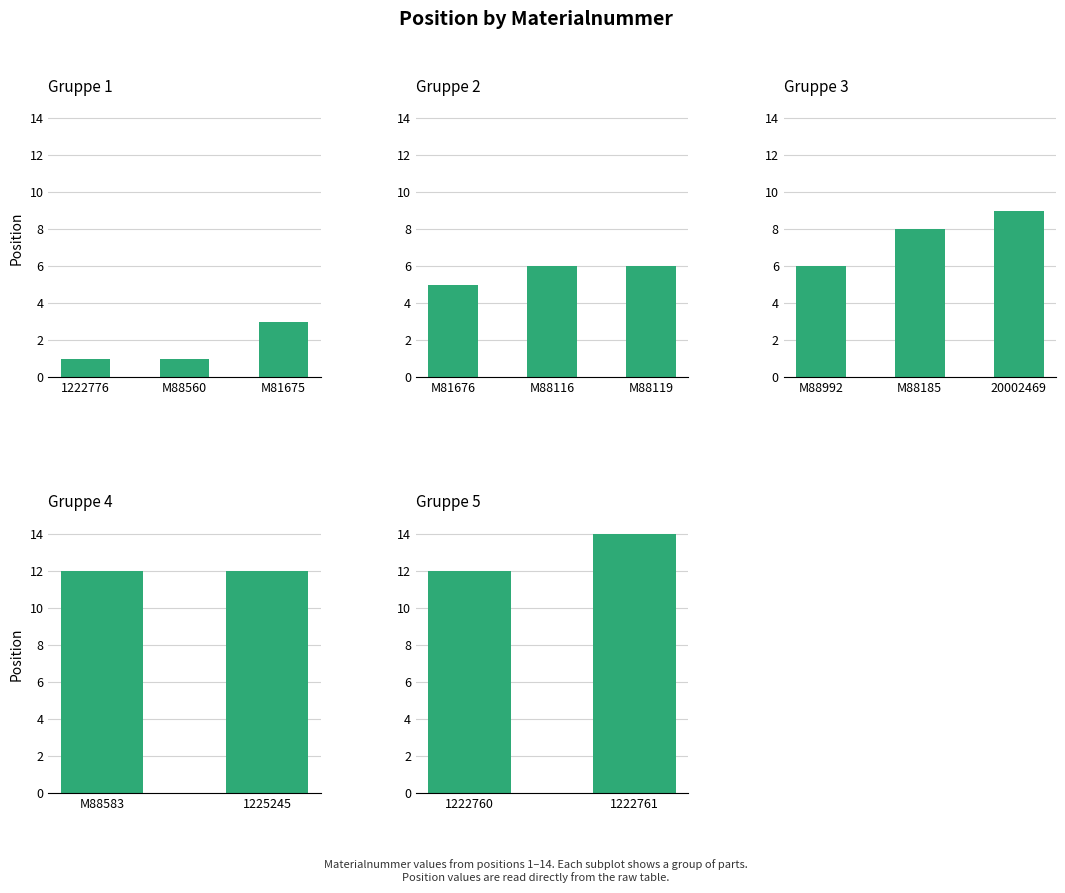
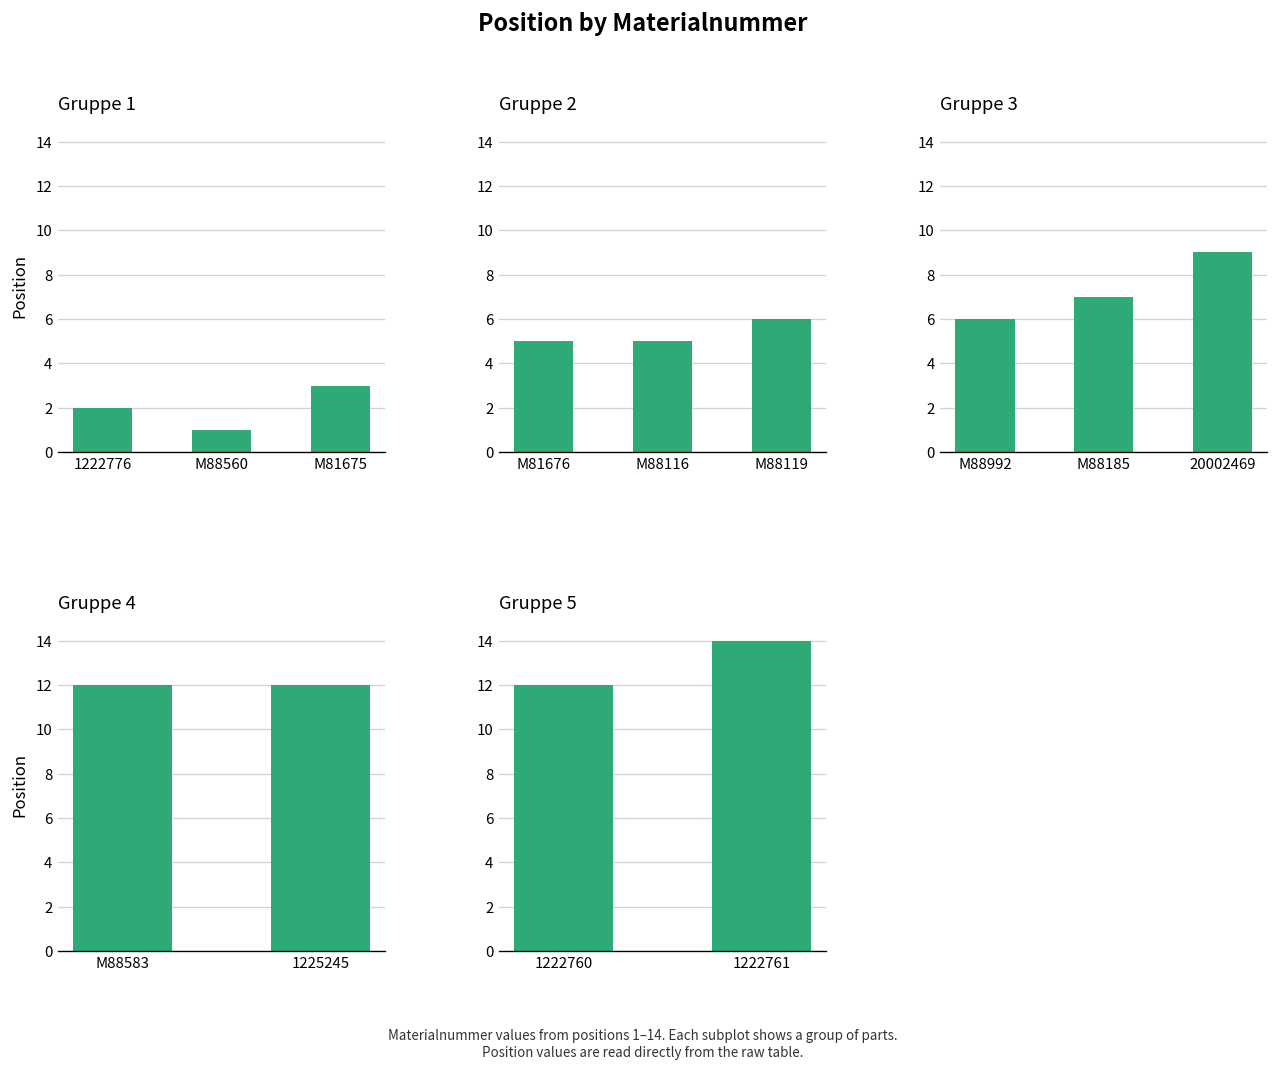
Gruppe 1, 1222776: 1 -> 2
Gruppe 2, M88116: 6 -> 5
Gruppe 3, M88185: 8 -> 7
